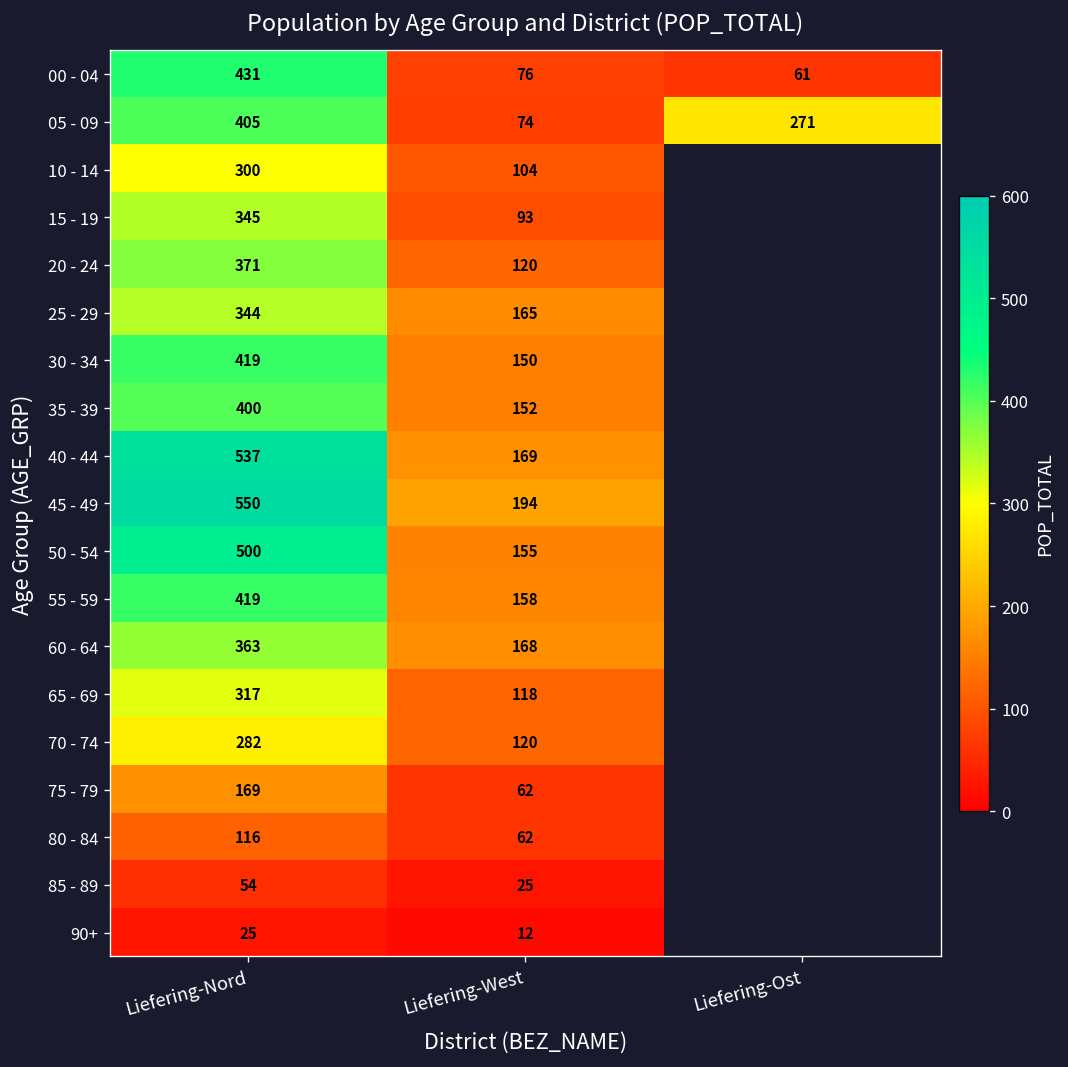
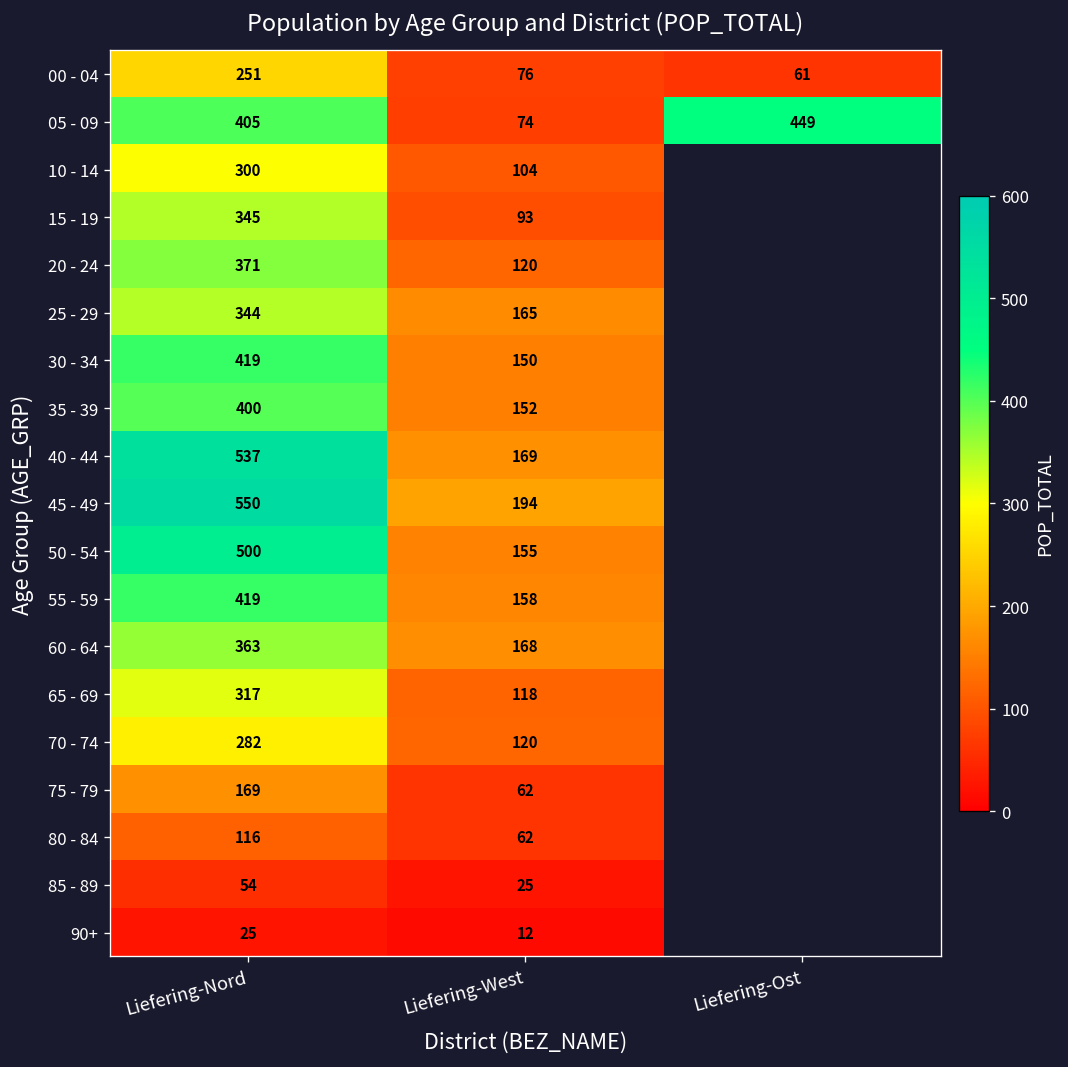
00 - 04, Liefering-Nord: 431 -> 251
05 - 09, Liefering-Ost: 271 -> 449
